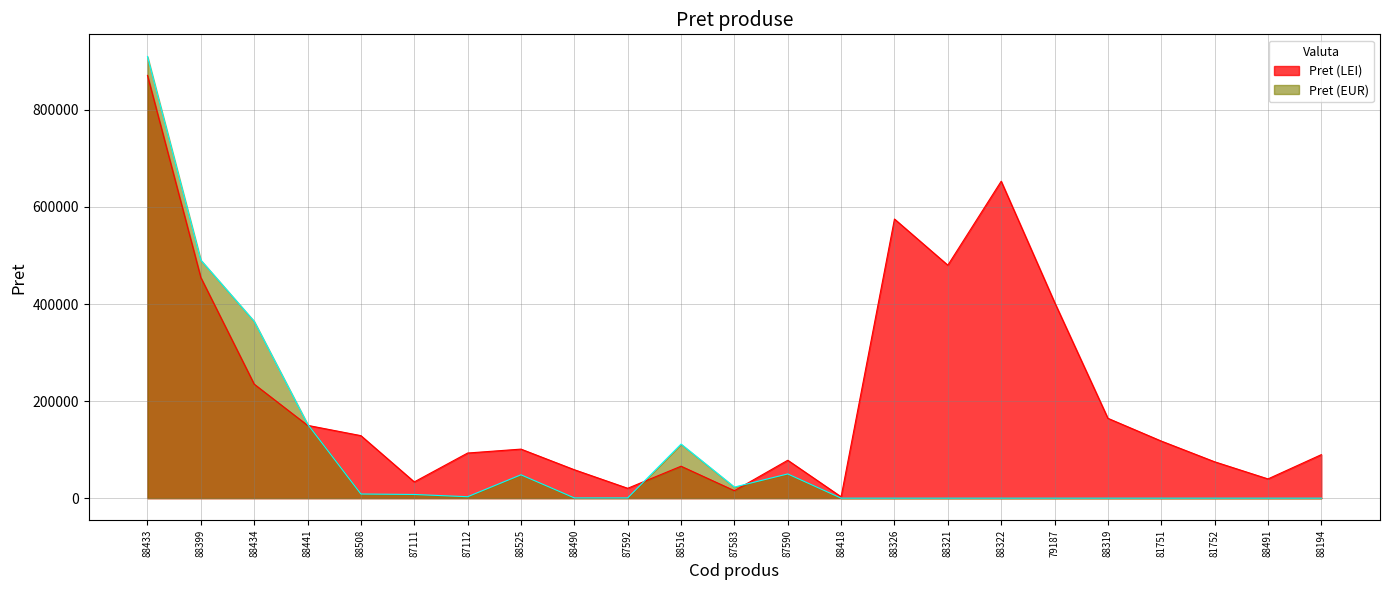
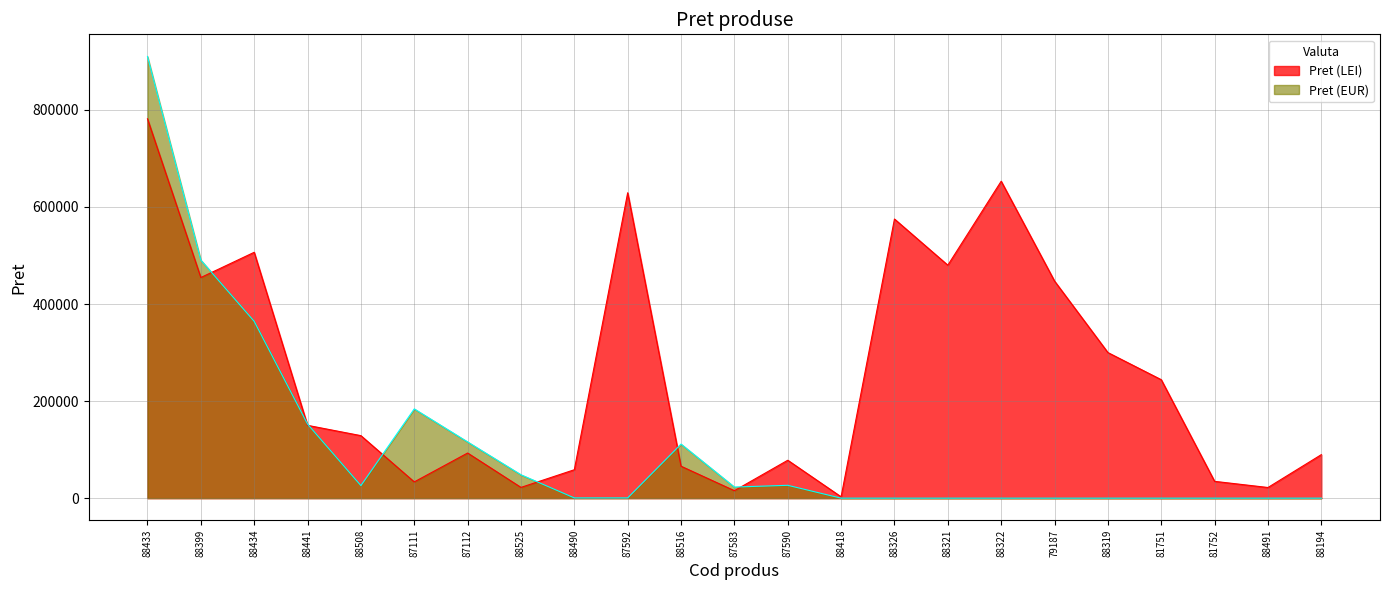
Pret (LEI), 88433: 870000 -> 780000
Pret (LEI), 88434: 230000 -> 510000
Pret (EUR), 88508: 10000 -> 30000
Pret (EUR), 87111: 10000 -> 180000
Pret (EUR), 87112: 0 -> 120000
Pret (LEI), 88525: 100000 -> 20000
Pret (LEI), 87592: 20000 -> 630000
Pret (EUR), 87590: 50000 -> 30000
Pret (LEI), 79187: 400000 -> 450000
Pret (LEI), 88319: 160000 -> 300000
Pret (LEI), 81751: 120000 -> 240000
Pret (LEI), 81752: 70000 -> 30000
Pret (LEI), 88491: 40000 -> 20000
